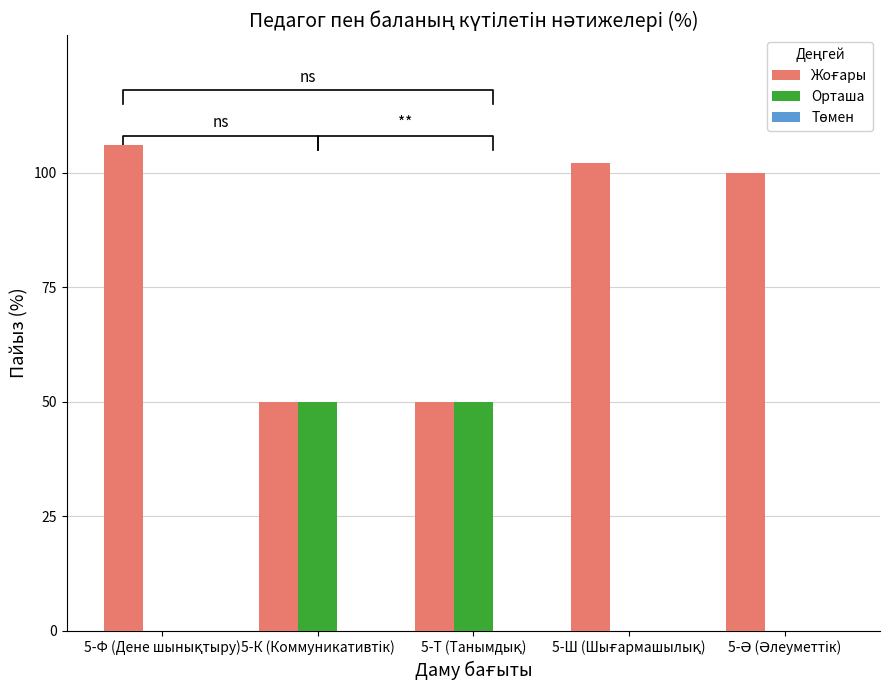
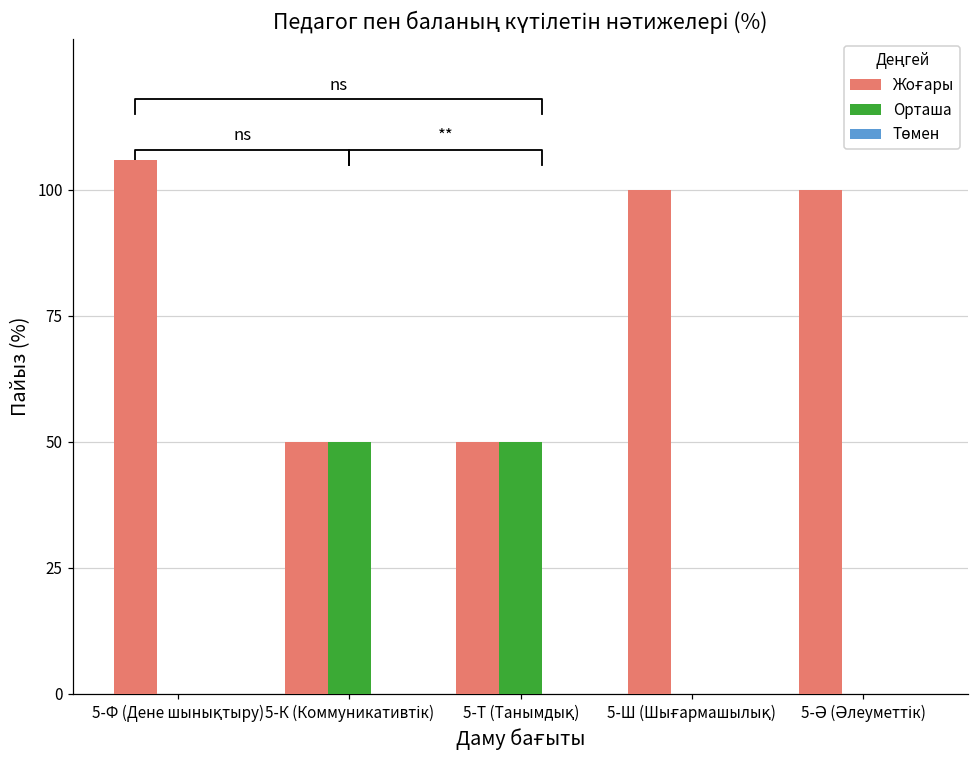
Жоғары, 5-Ш (Шығармашылық): 102 -> 100
